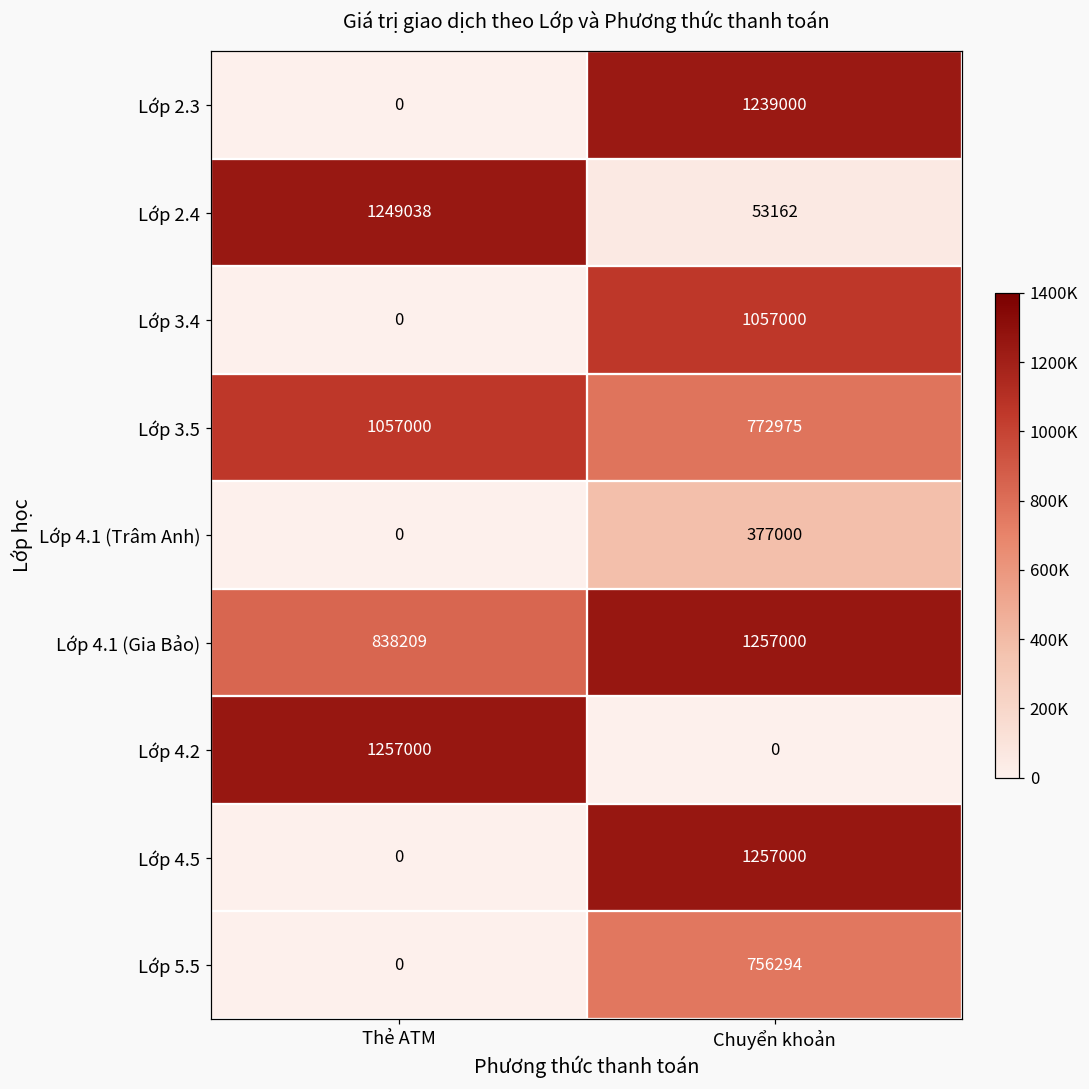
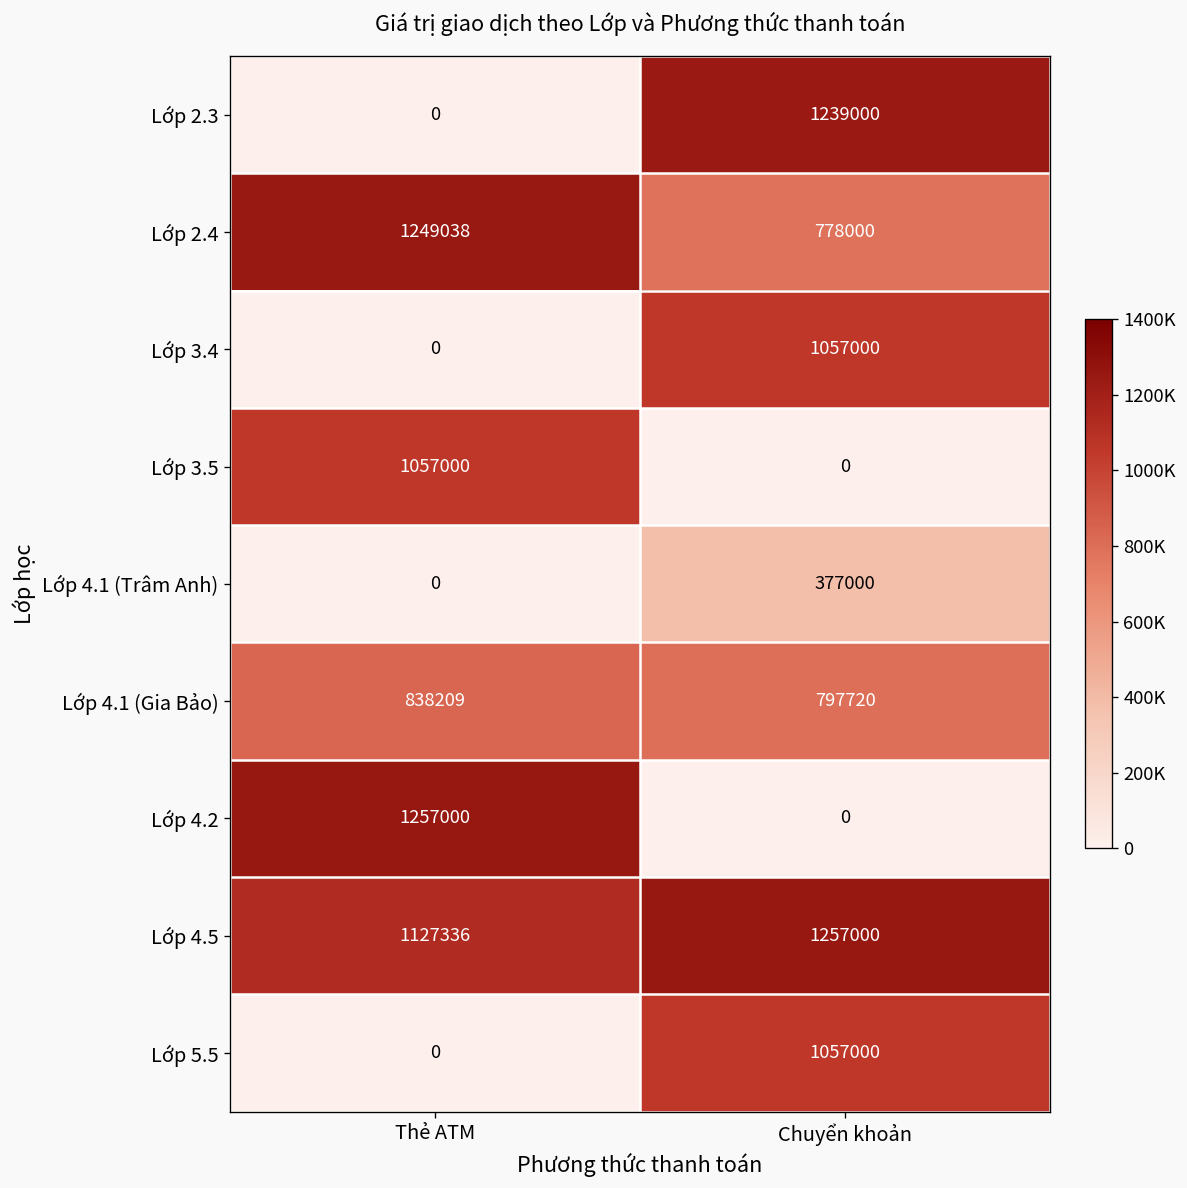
Lớp 2.4, Chuyển khoản: 53162 -> 778000
Lớp 3.5, Chuyển khoản: 772975 -> 0
Lớp 4.1 (Gia Bảo), Chuyển khoản: 1257000 -> 797720
Lớp 4.5, Thẻ ATM: 0 -> 1127336
Lớp 5.5, Chuyển khoản: 756294 -> 1057000
